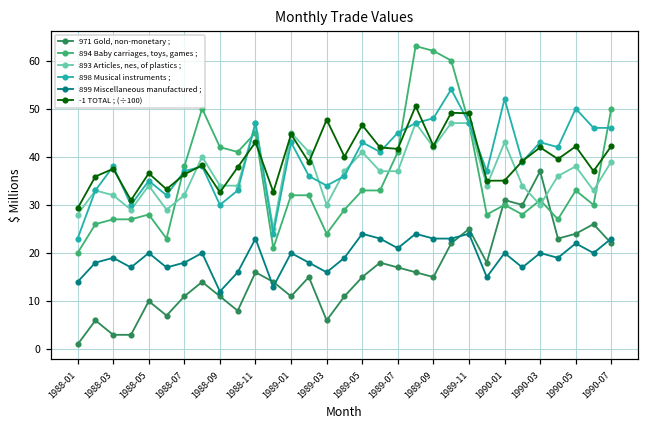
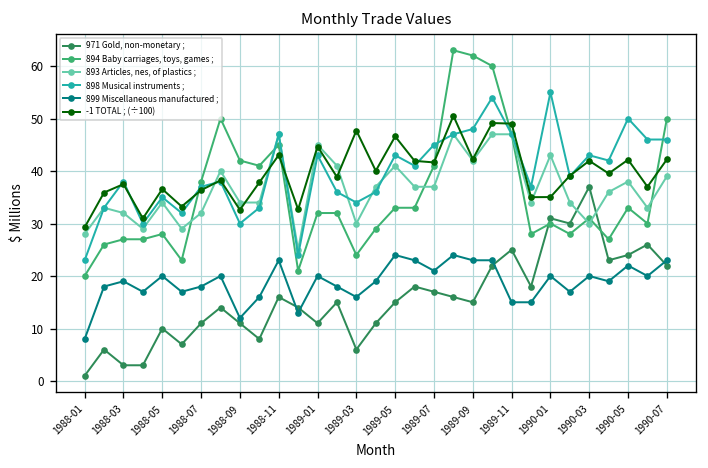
899 Miscellaneous manufactured ;, 1988-01: 14 -> 8
899 Miscellaneous manufactured ;, 1989-11: 24 -> 15
898 Musical instruments ;, 1990-01: 52 -> 55
